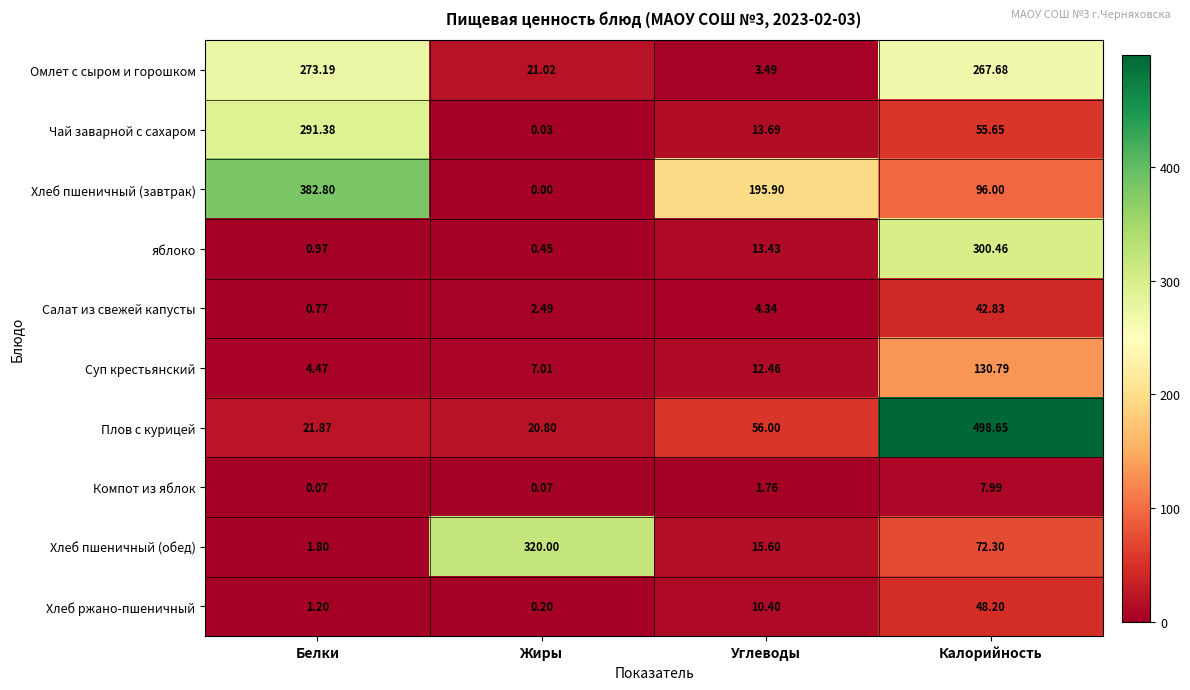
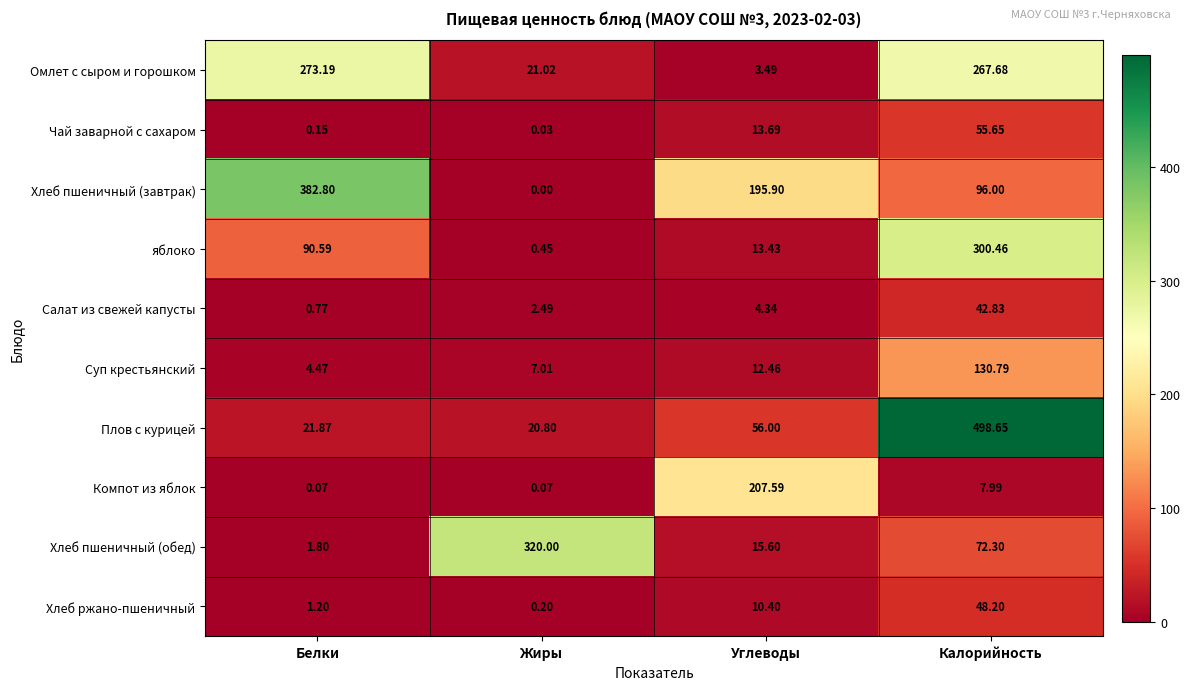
Чай заварной с сахаром, Белки: 291.38 -> 0.15
яблоко, Белки: 0.97 -> 90.59
Компот из яблок, Углеводы: 1.76 -> 207.59
